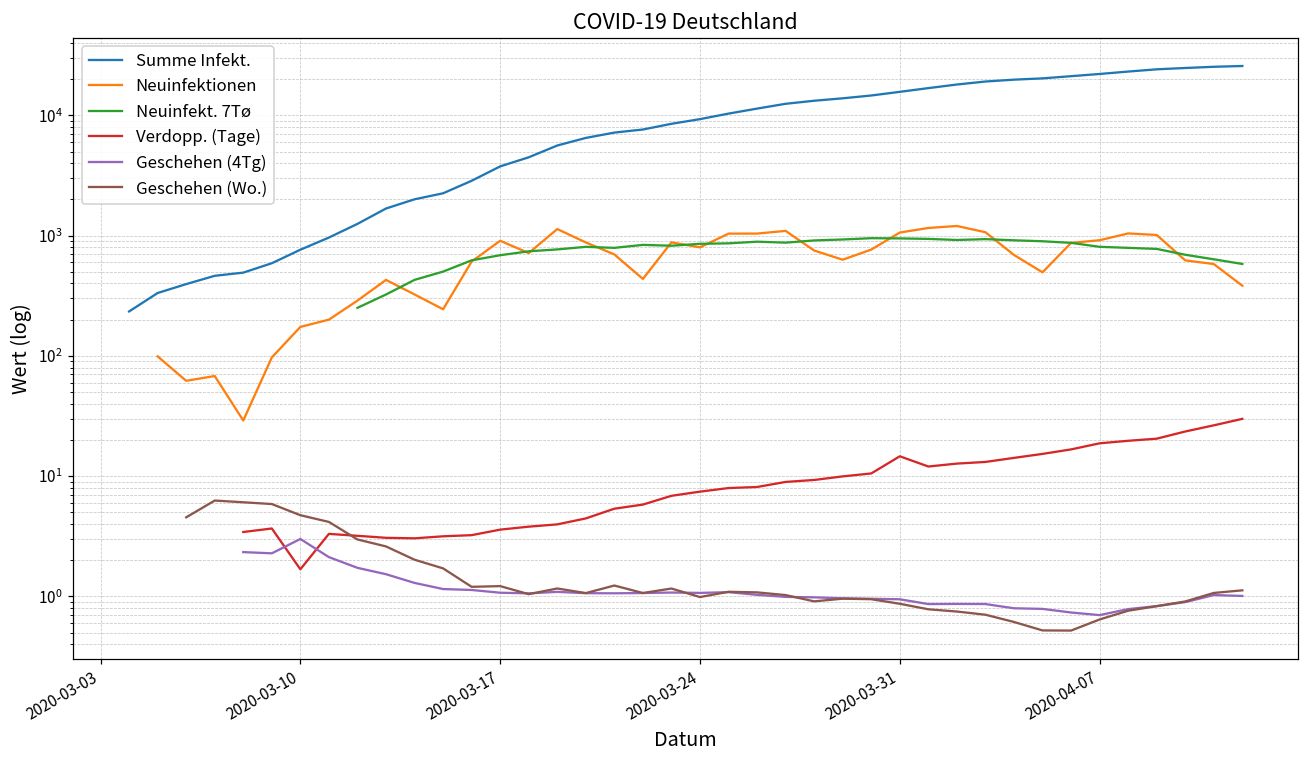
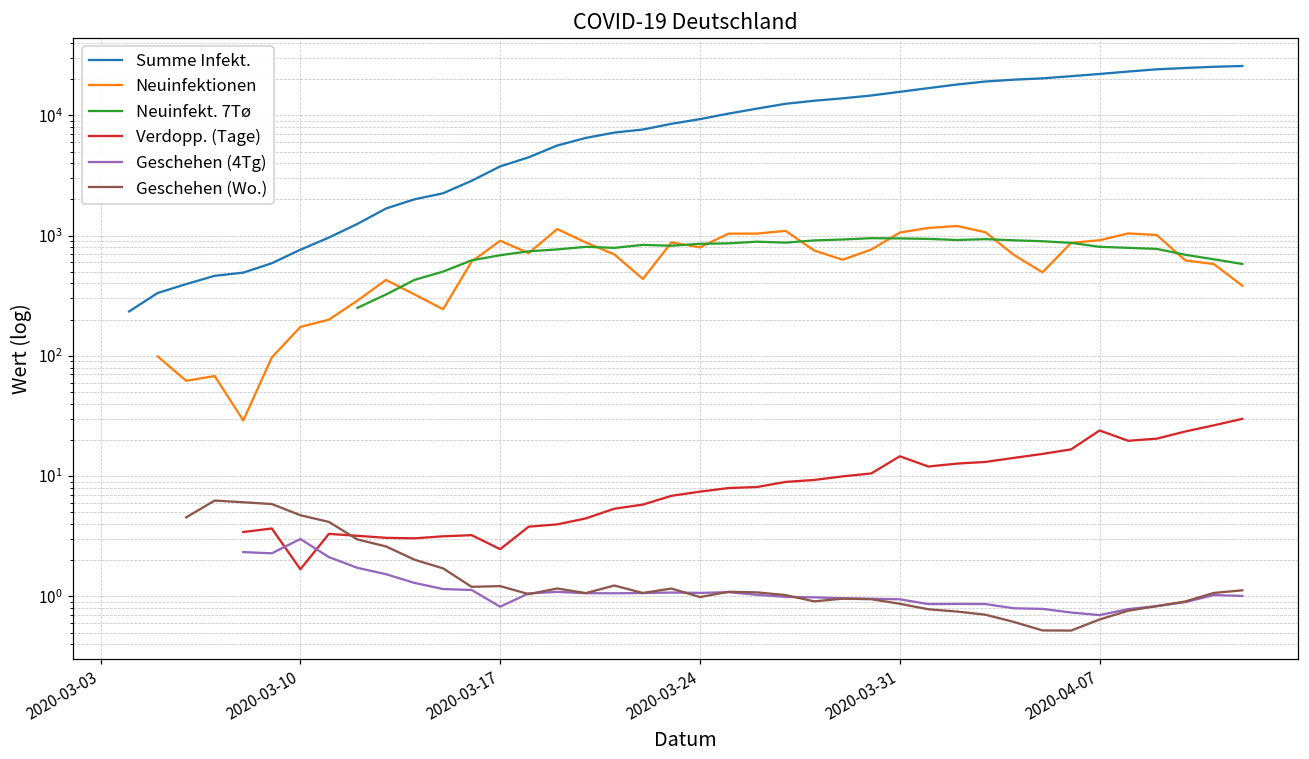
Verdopp. (Tage), 2020-03-17: 3.6 -> 2.5
Geschehen (4Tg), 2020-03-17: 1.1 -> 0.8
Verdopp. (Tage), 2020-04-07: 19 -> 24
